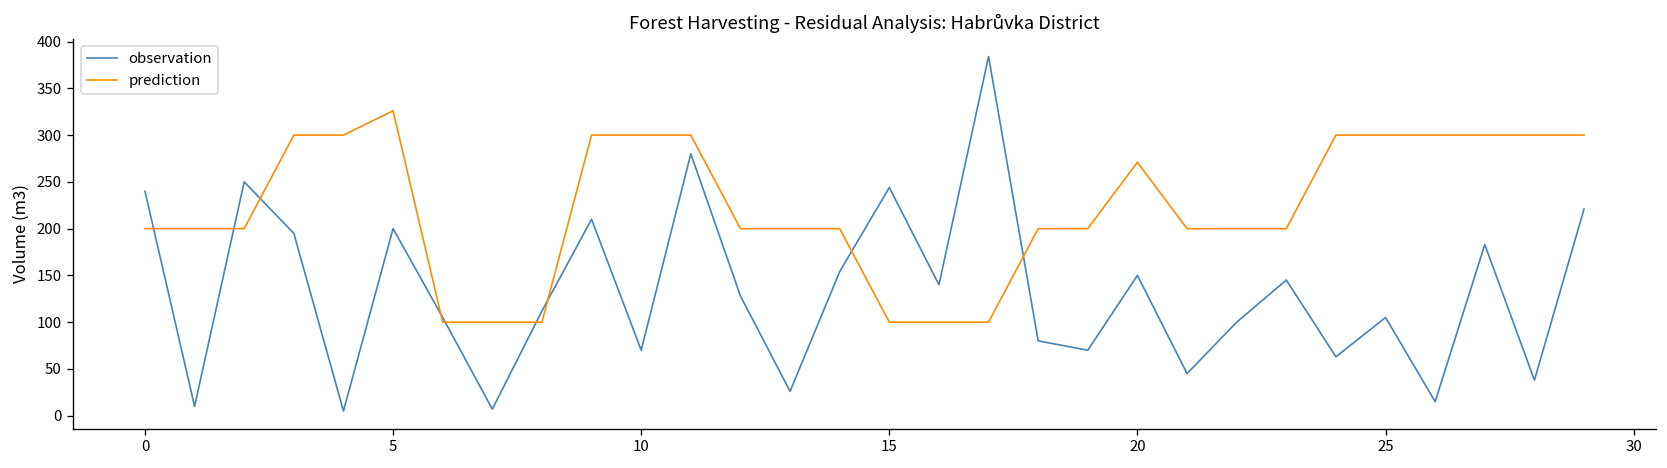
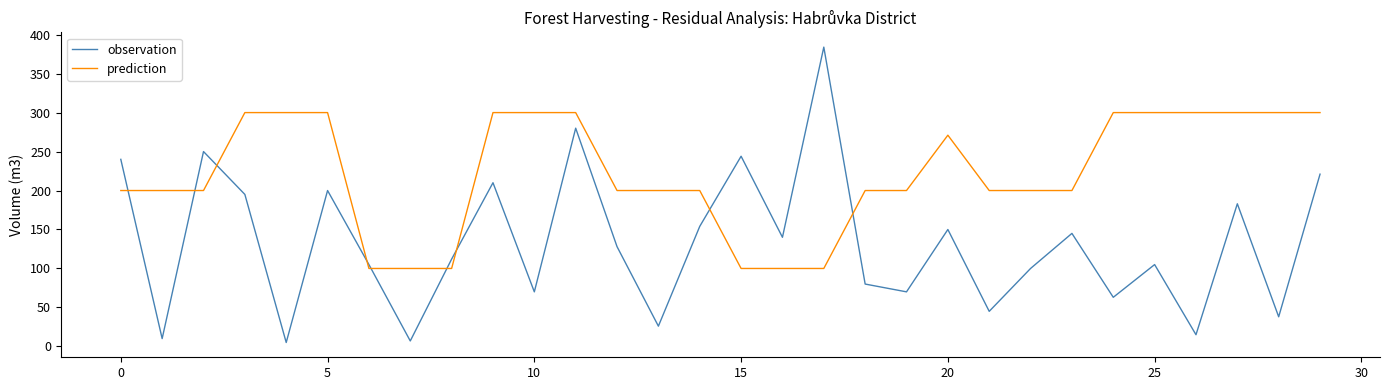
prediction, 5: 330 -> 300
